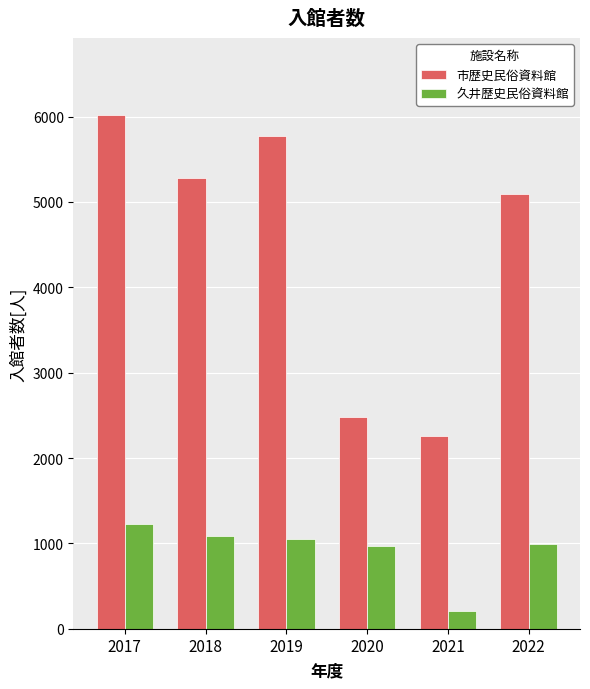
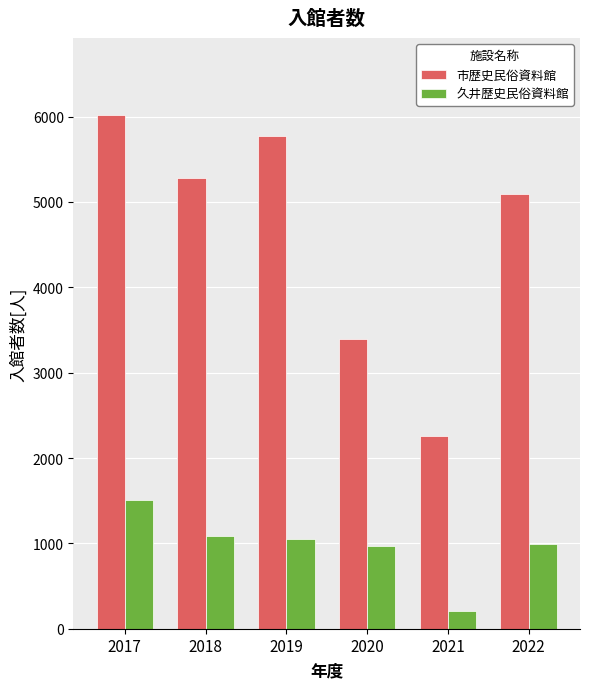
久井歴史民俗資料館, 2017: 1200 -> 1500
市歴史民俗資料館, 2020: 2500 -> 3400
